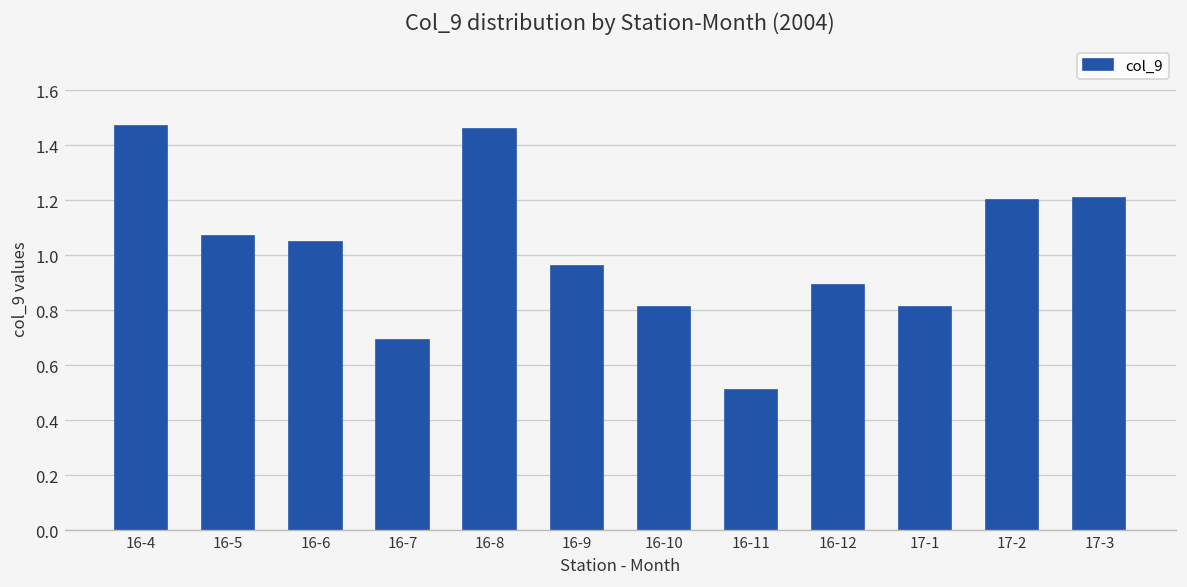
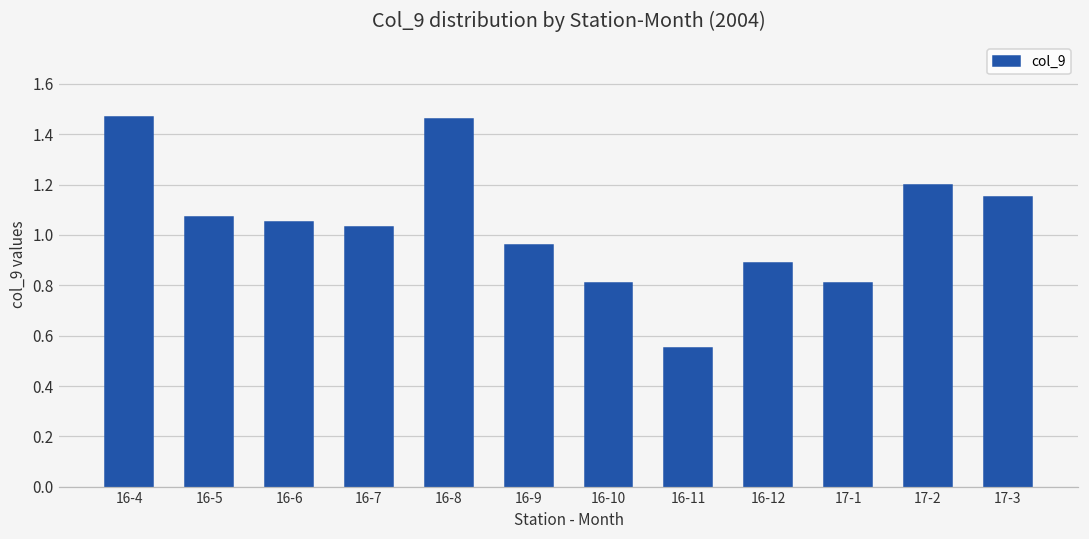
16-7: 0.69 -> 1.03
16-11: 0.51 -> 0.55
17-3: 1.21 -> 1.15
